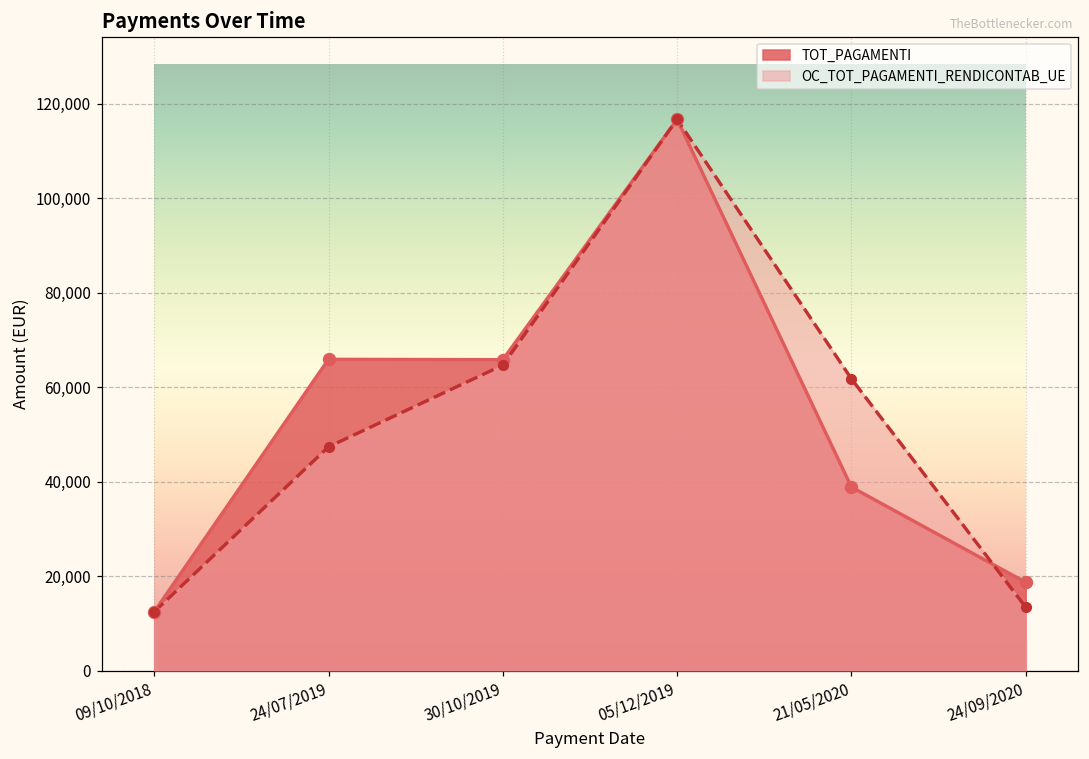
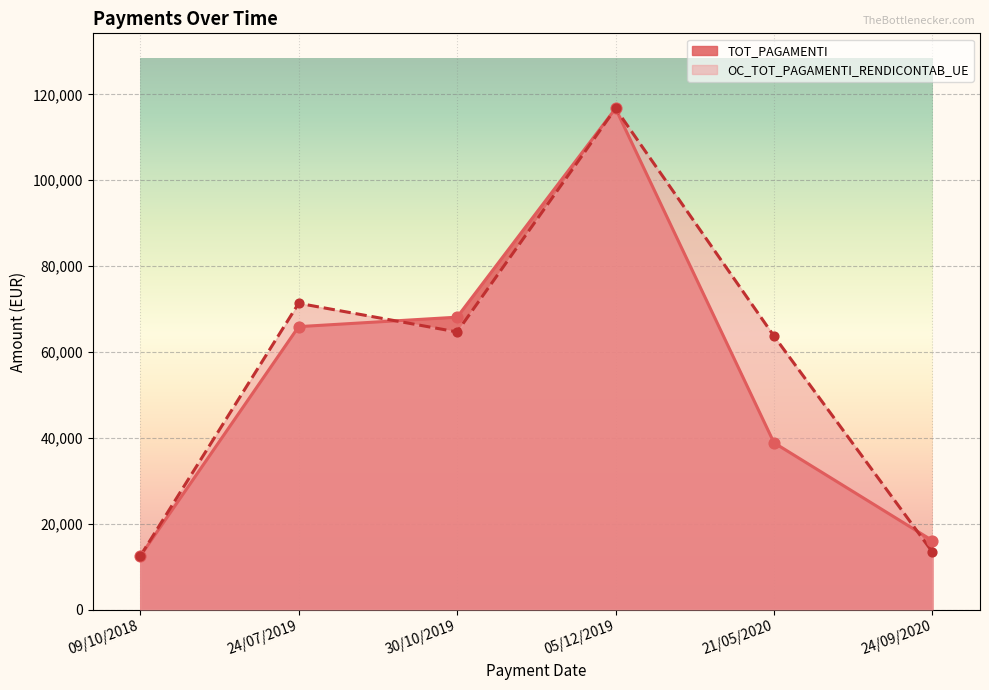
OC_TOT_PAGAMENTI_RENDICONTAB_UE, 24/07/2019: 47,000 -> 71,000
TOT_PAGAMENTI, 30/10/2019: 66,000 -> 68,000
OC_TOT_PAGAMENTI_RENDICONTAB_UE, 21/05/2020: 62,000 -> 64,000
TOT_PAGAMENTI, 24/09/2020: 19,000 -> 16,000
